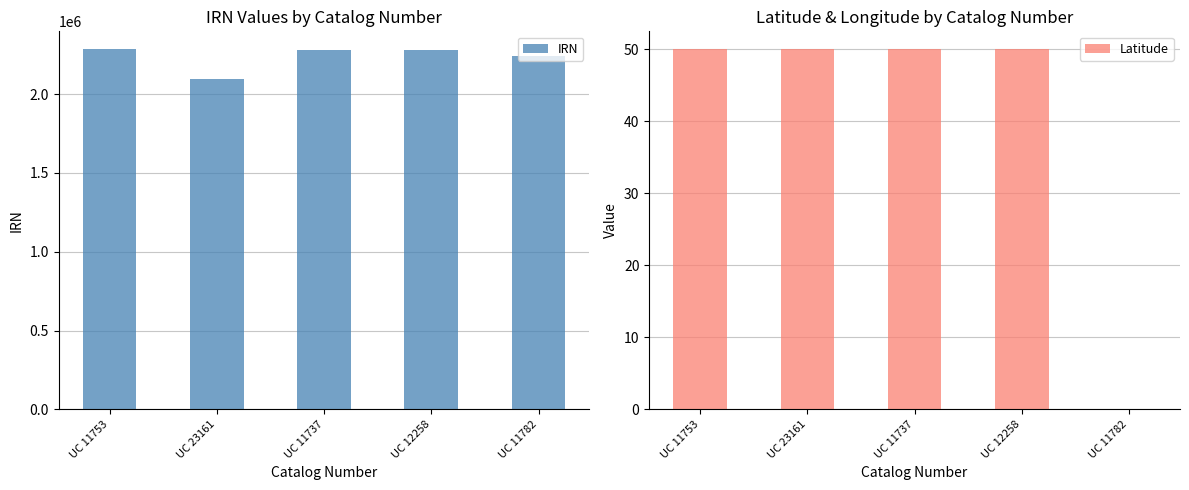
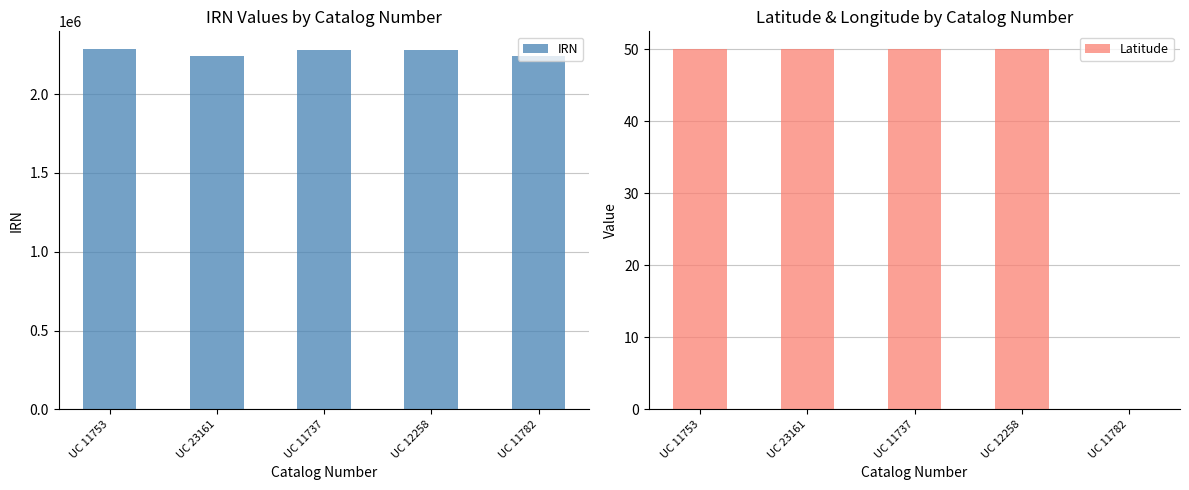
IRN Values by Catalog Number, UC 23161: 2100000 -> 2240000
